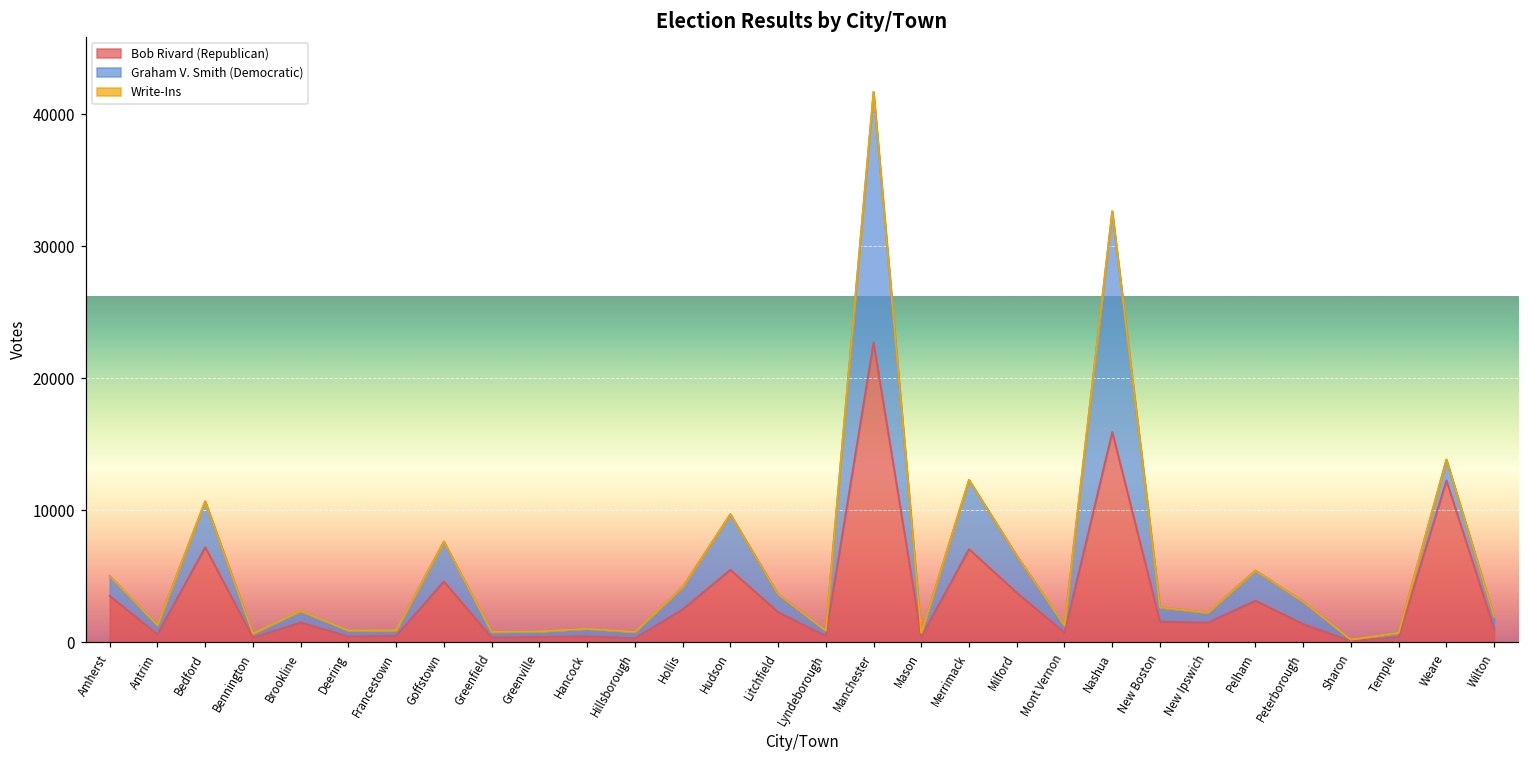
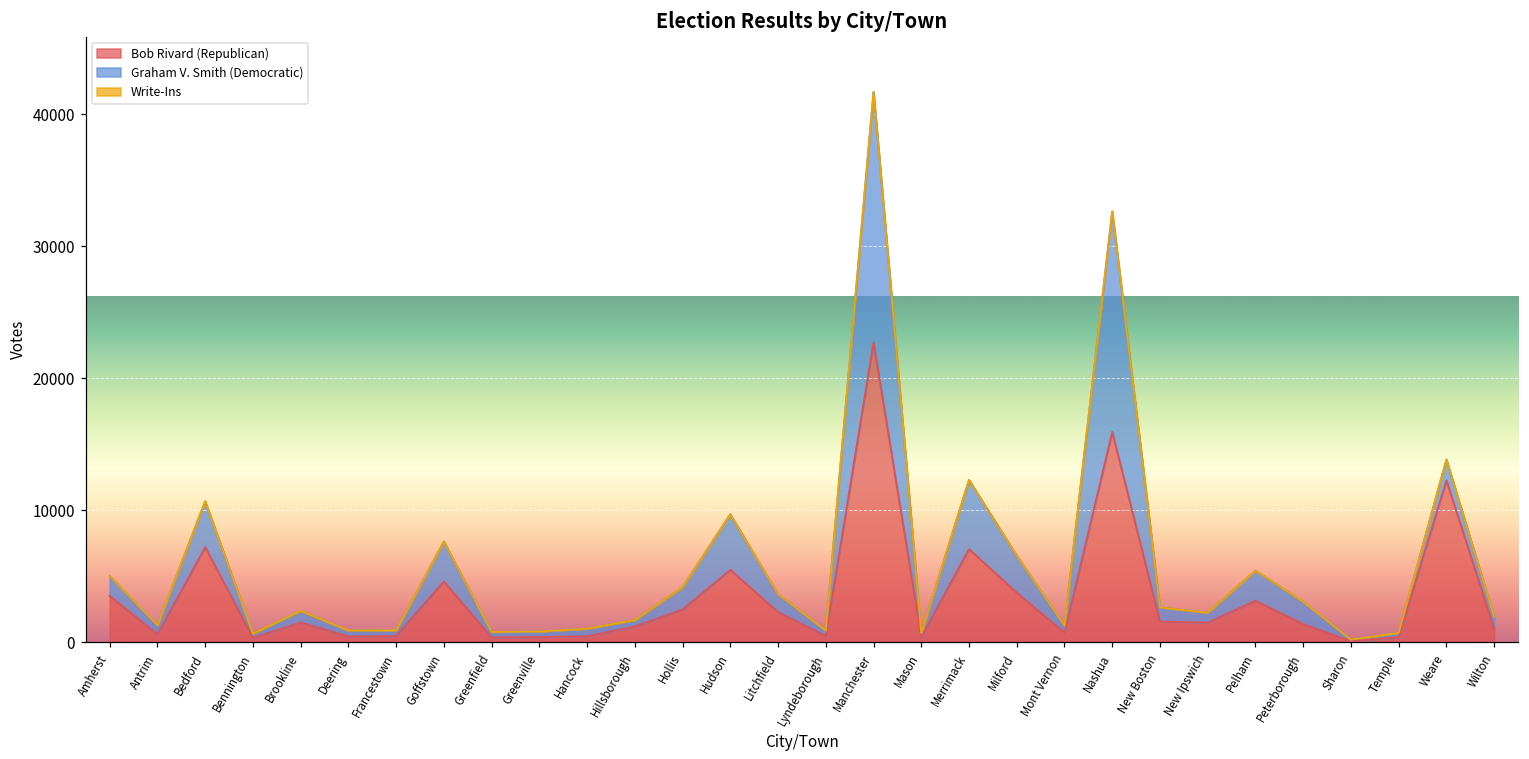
Bob Rivard (Republican), Hillsborough: 300 -> 1200
